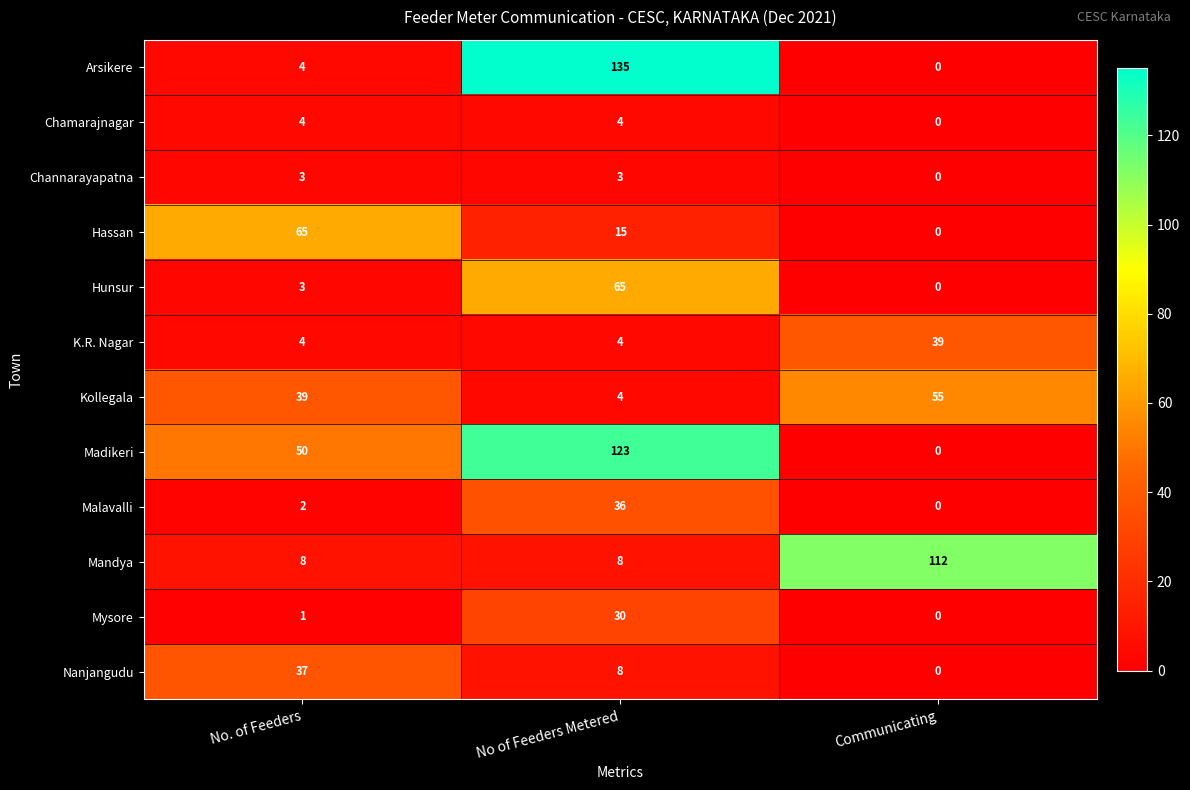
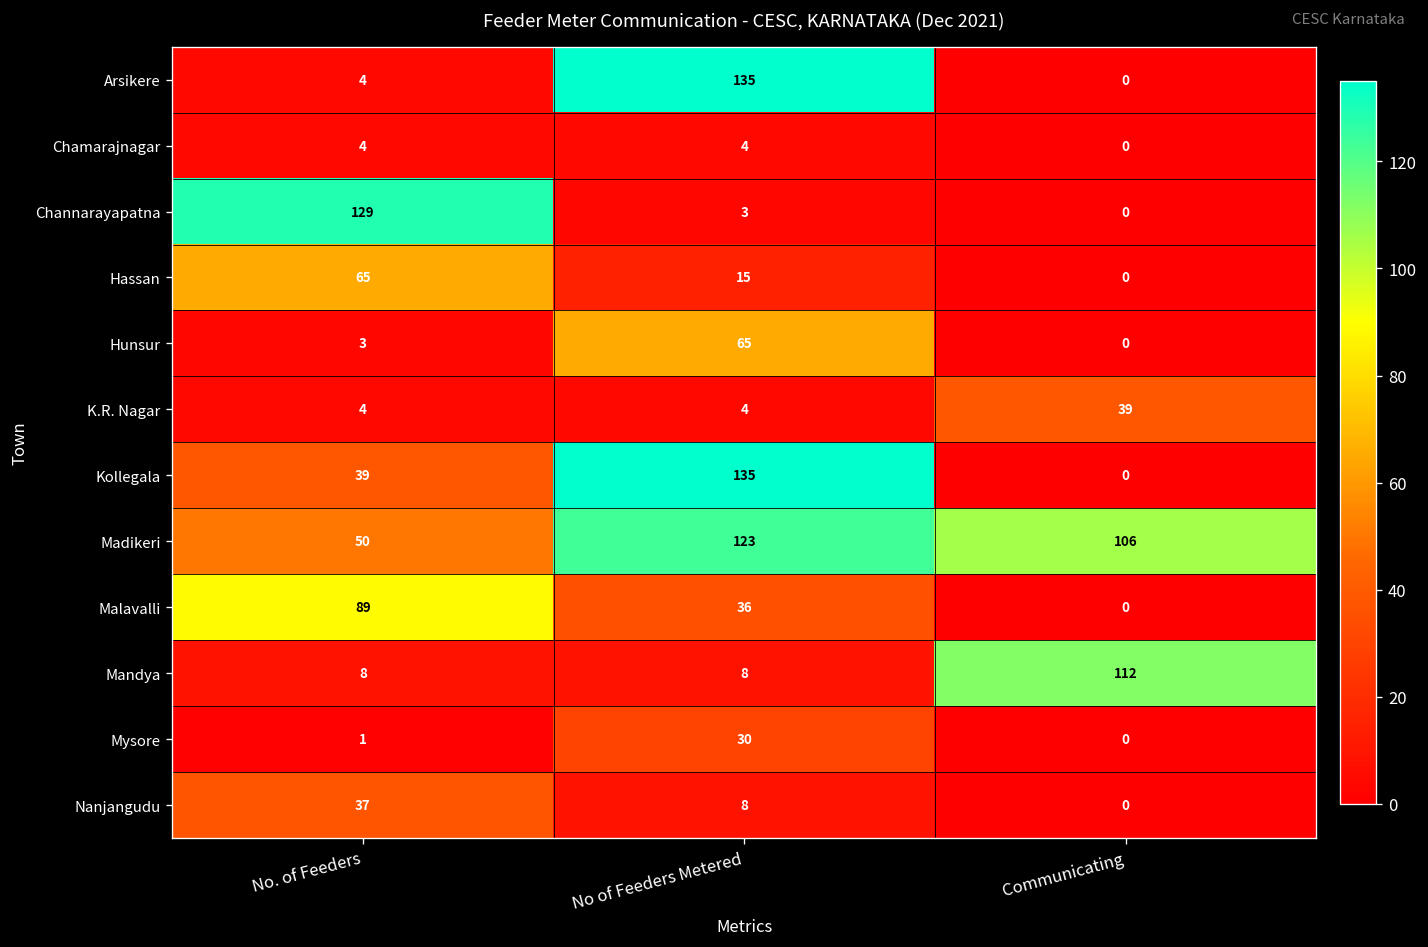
Channarayapatna, No. of Feeders: 3 -> 129
Kollegala, No of Feeders Metered: 4 -> 135
Kollegala, Communicating: 55 -> 0
Madikeri, Communicating: 0 -> 106
Malavalli, No. of Feeders: 2 -> 89
